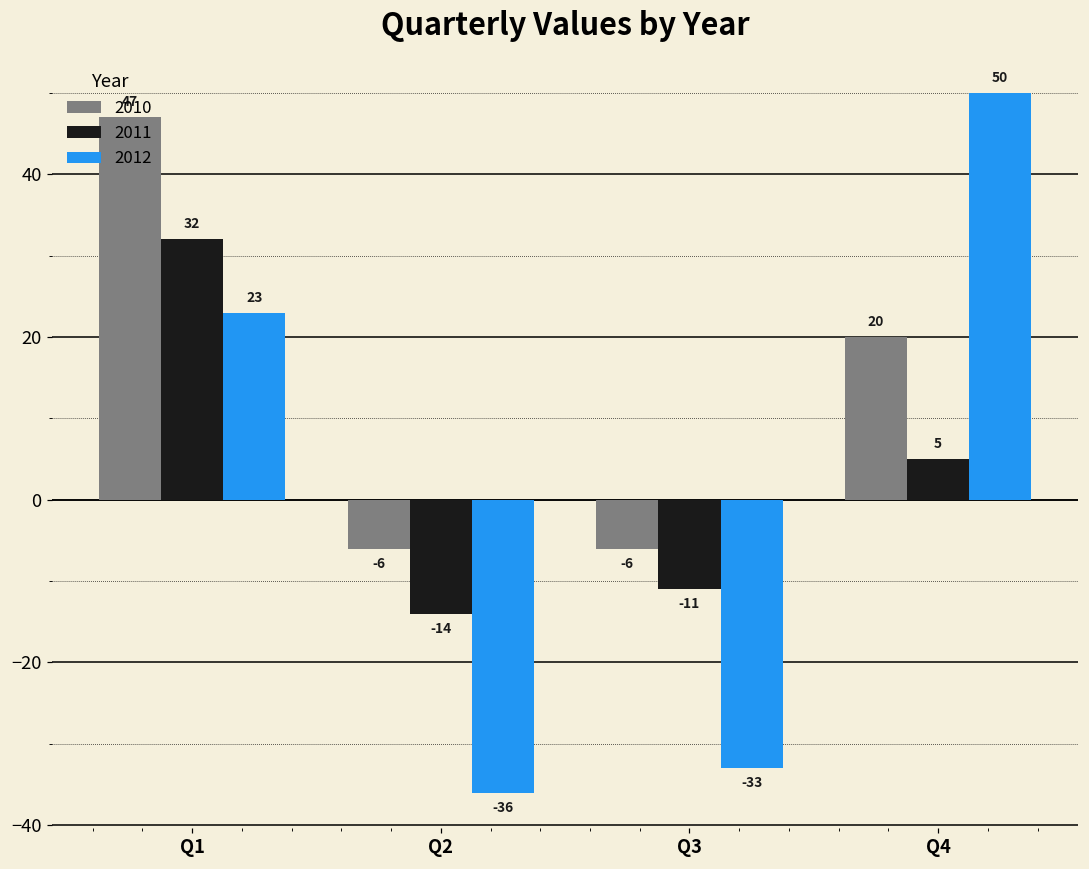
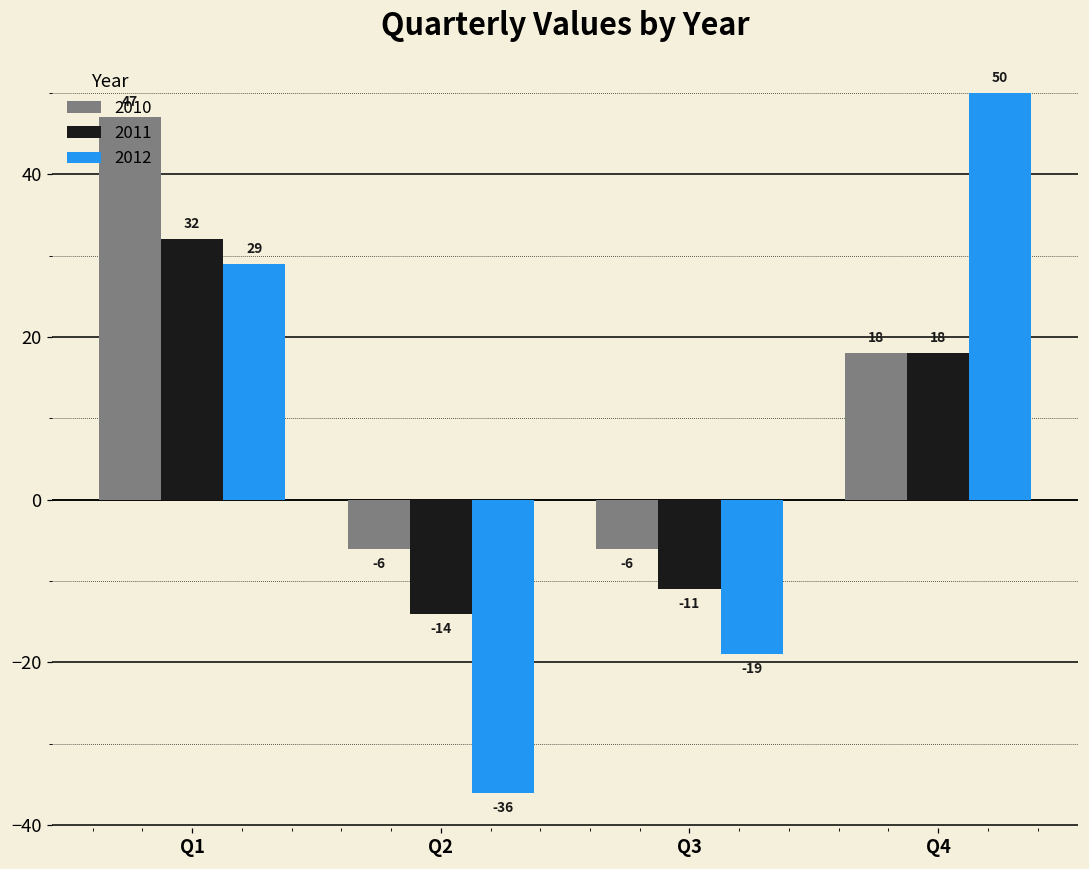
2012, Q1: 23 -> 29
2012, Q3: -33 -> -19
2010, Q4: 20 -> 18
2011, Q4: 5 -> 18
